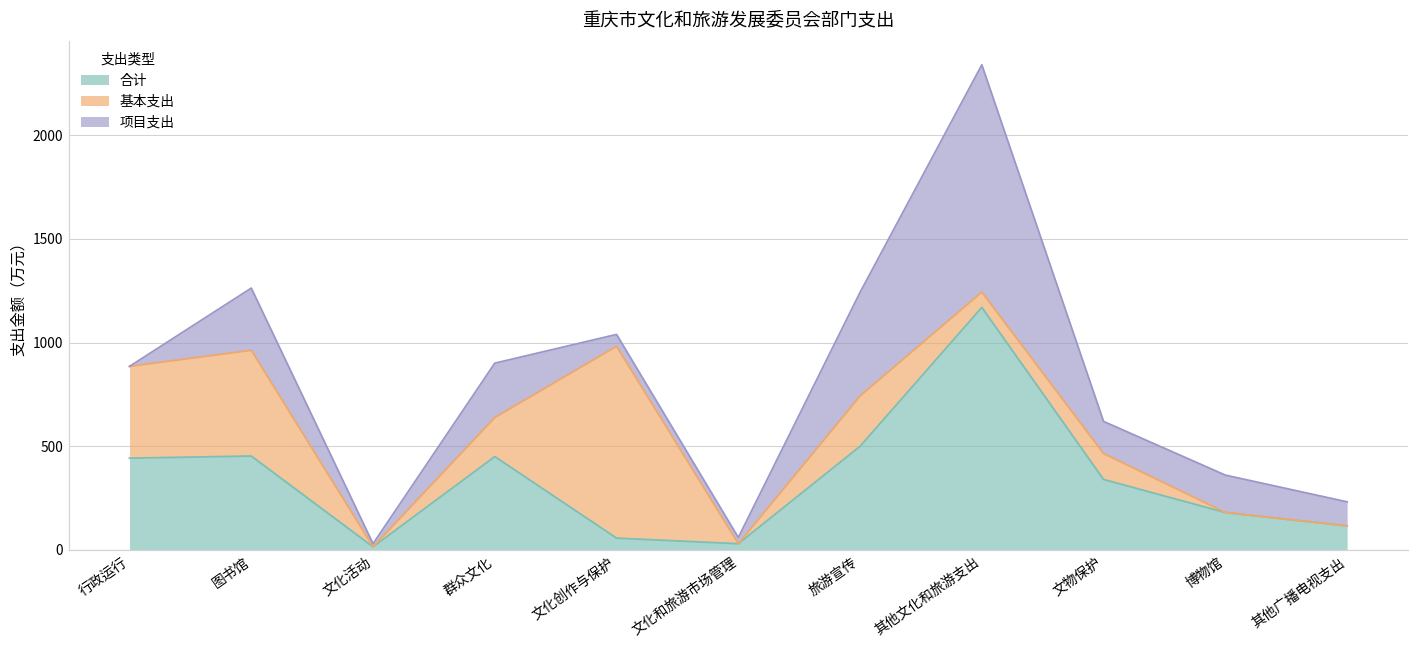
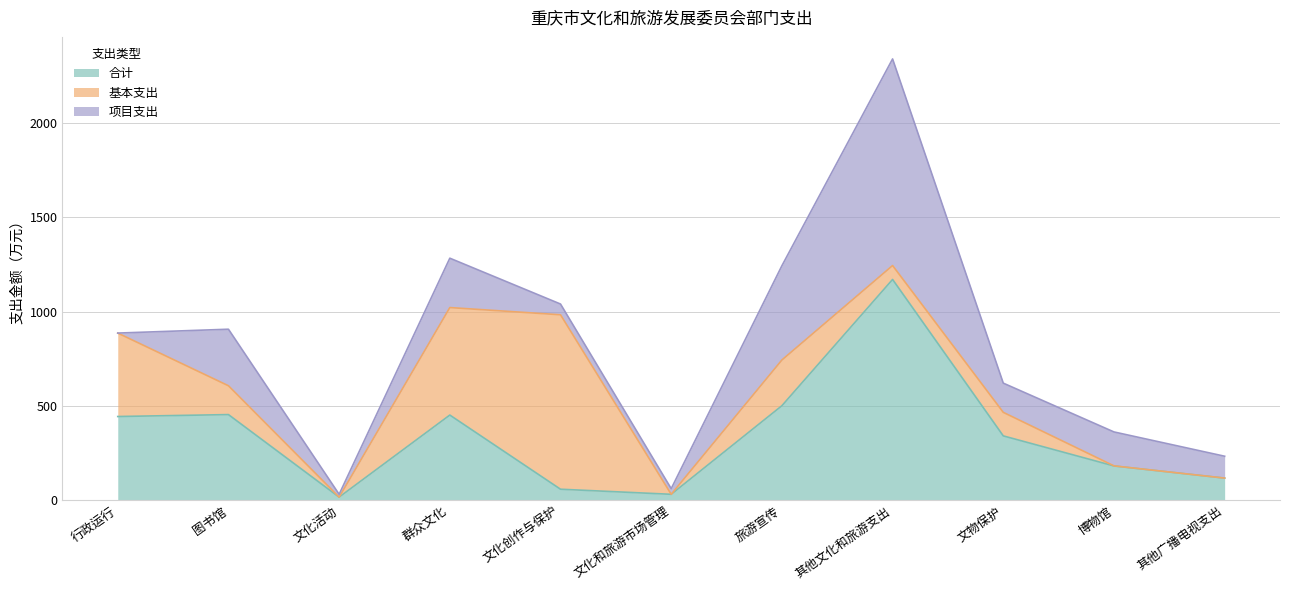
基本支出, 图书馆: 510 -> 150
基本支出, 群众文化: 190 -> 570
